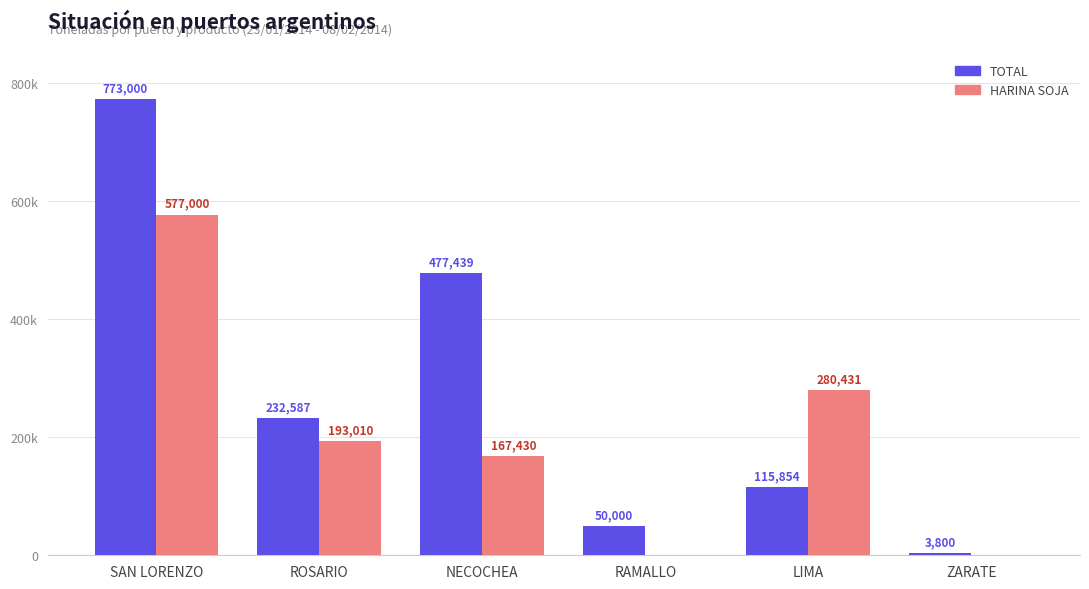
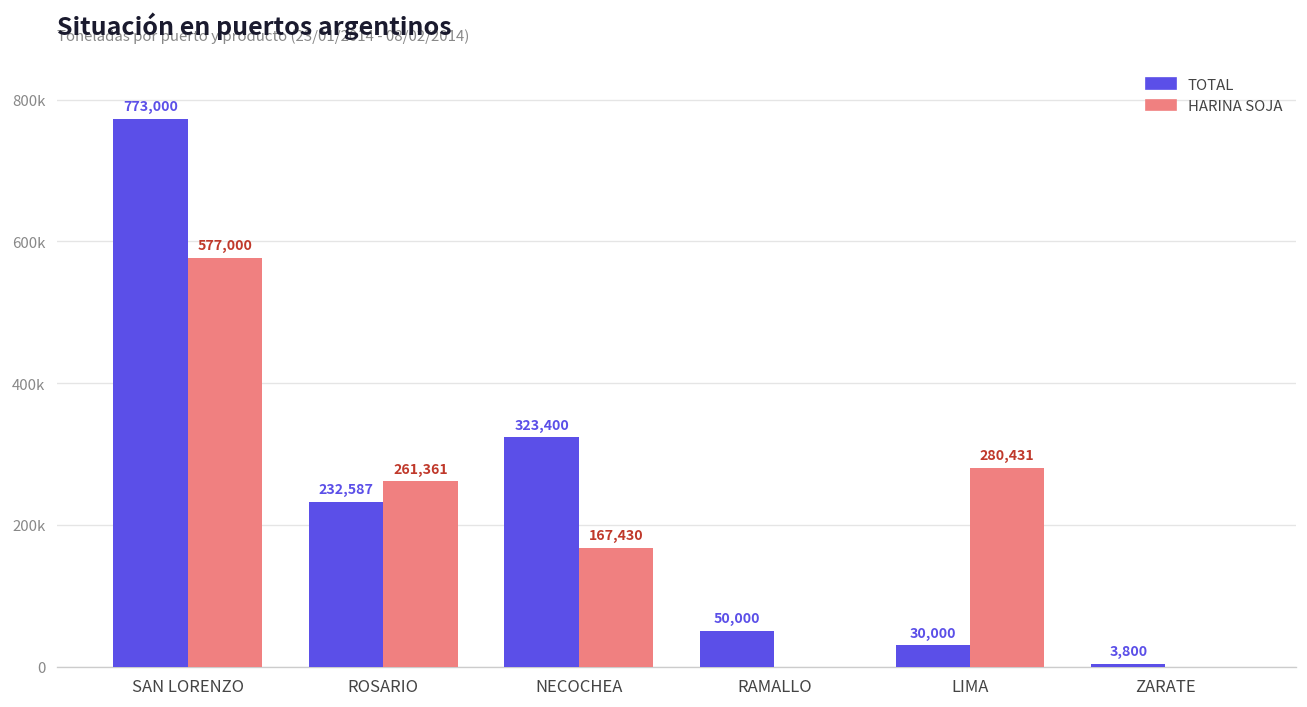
HARINA SOJA, ROSARIO: 193,010 -> 261,361
TOTAL, NECOCHEA: 477,439 -> 323,400
TOTAL, LIMA: 115,854 -> 30,000
